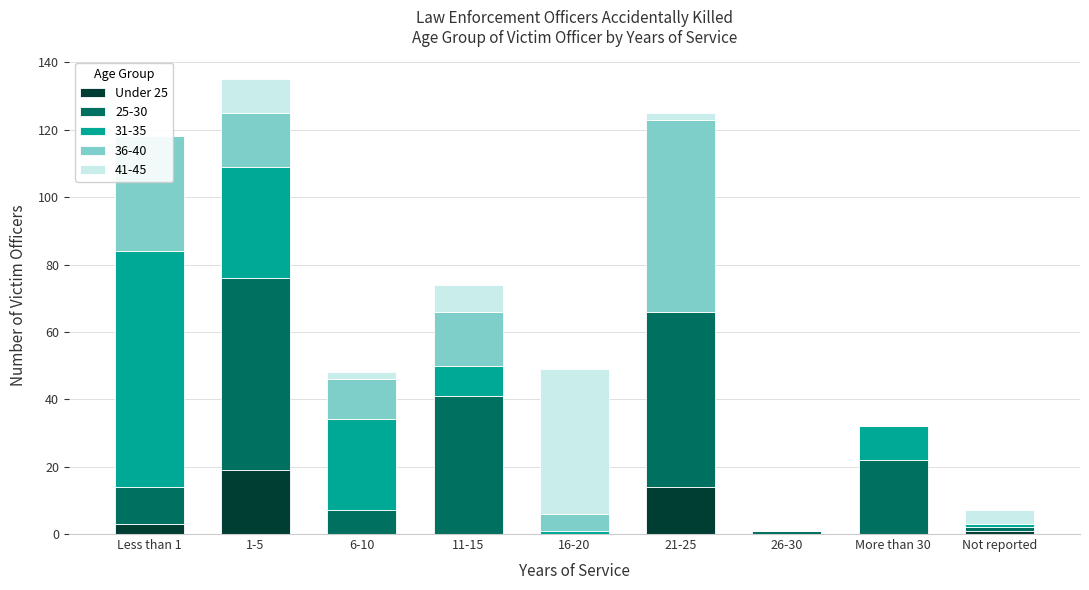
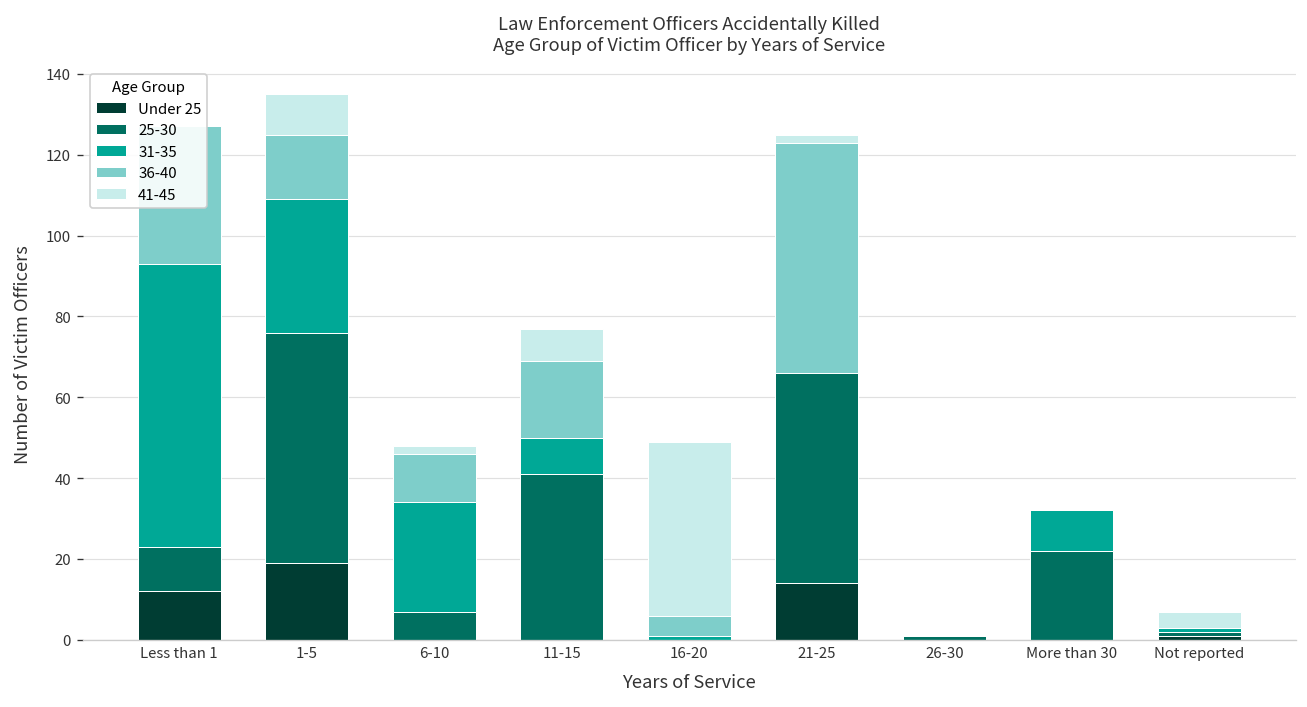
Under 25, Less than 1: 3 -> 12
36-40, 11-15: 16 -> 19
